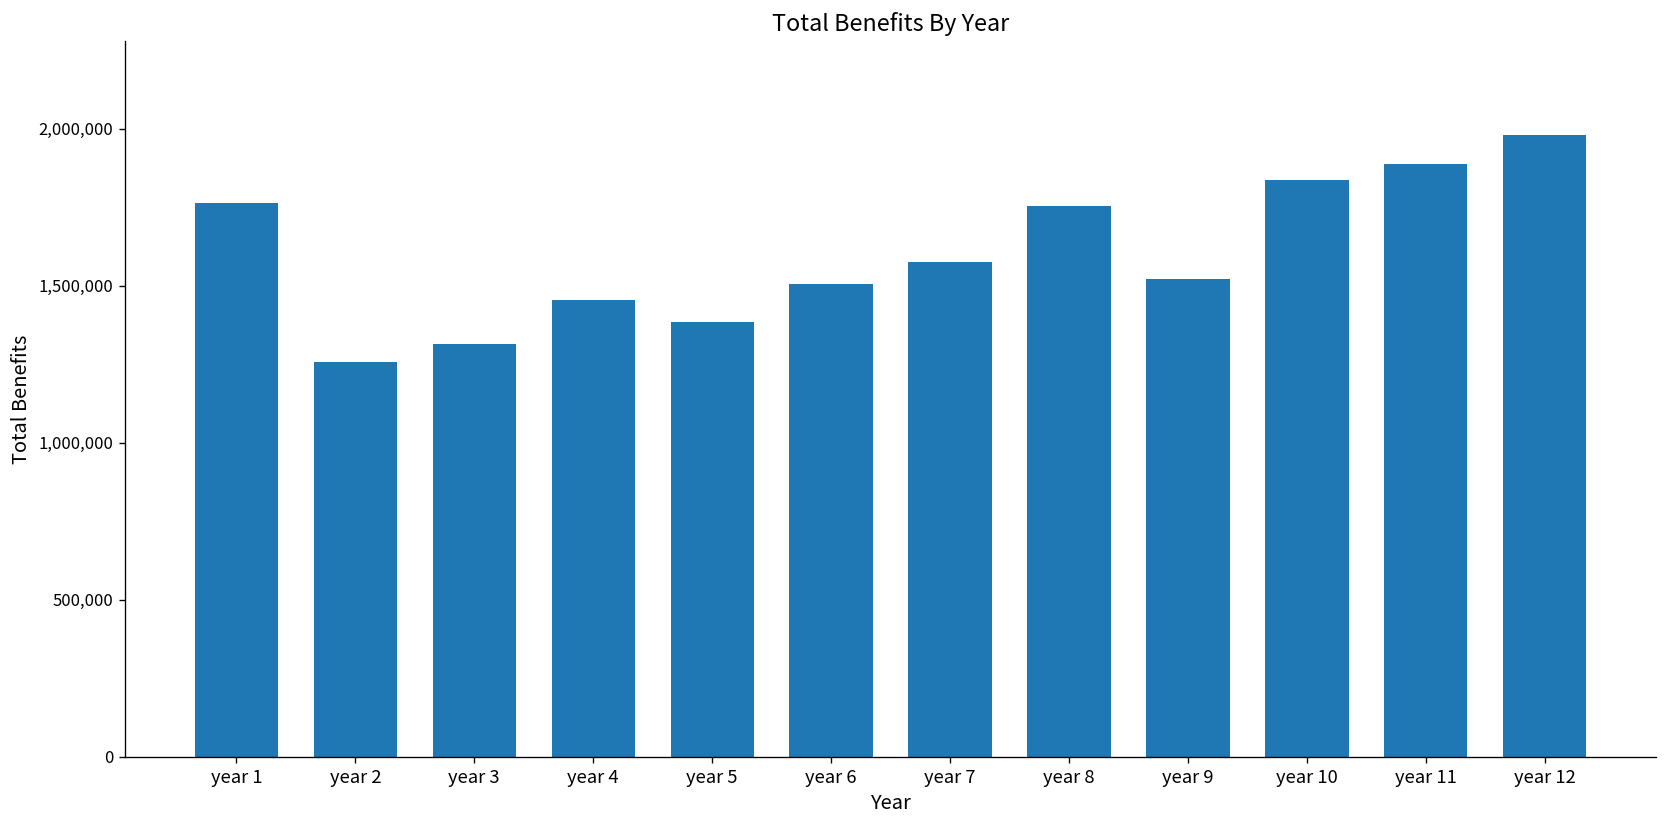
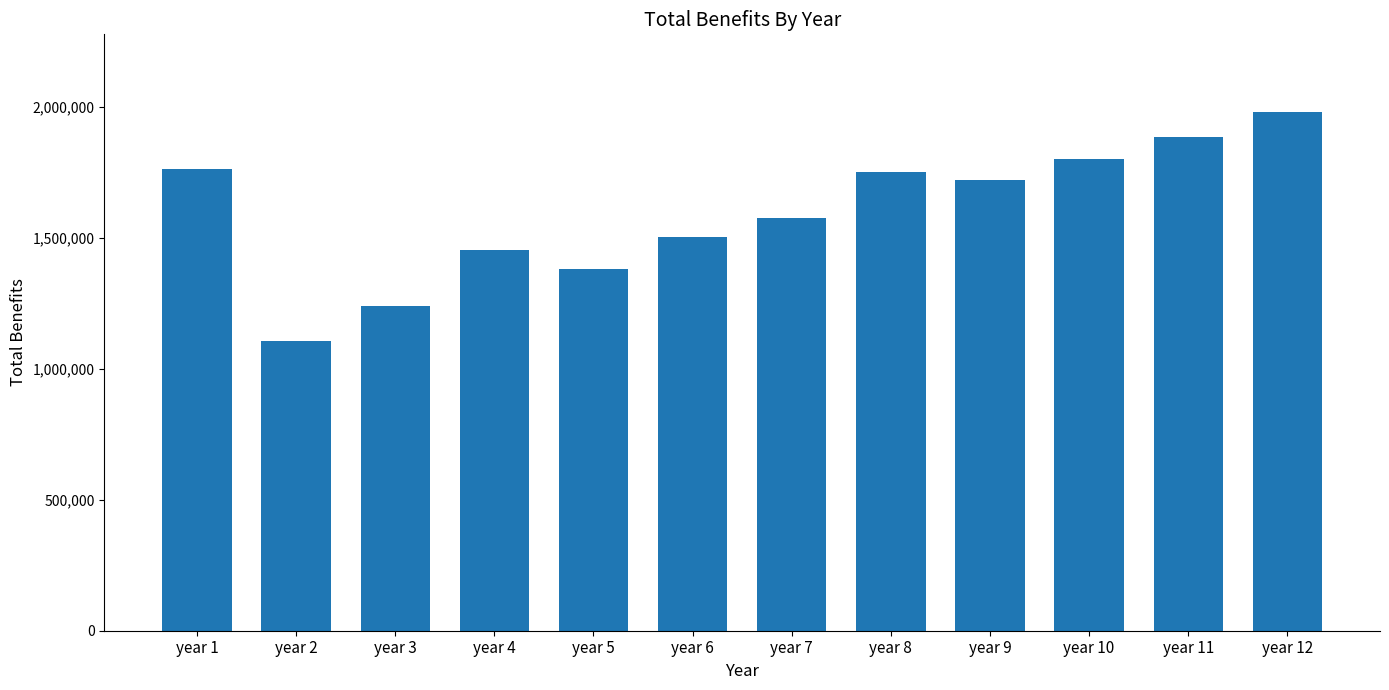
year 2: 1,260,000 -> 1,110,000
year 3: 1,320,000 -> 1,240,000
year 9: 1,520,000 -> 1,720,000
year 10: 1,840,000 -> 1,800,000
